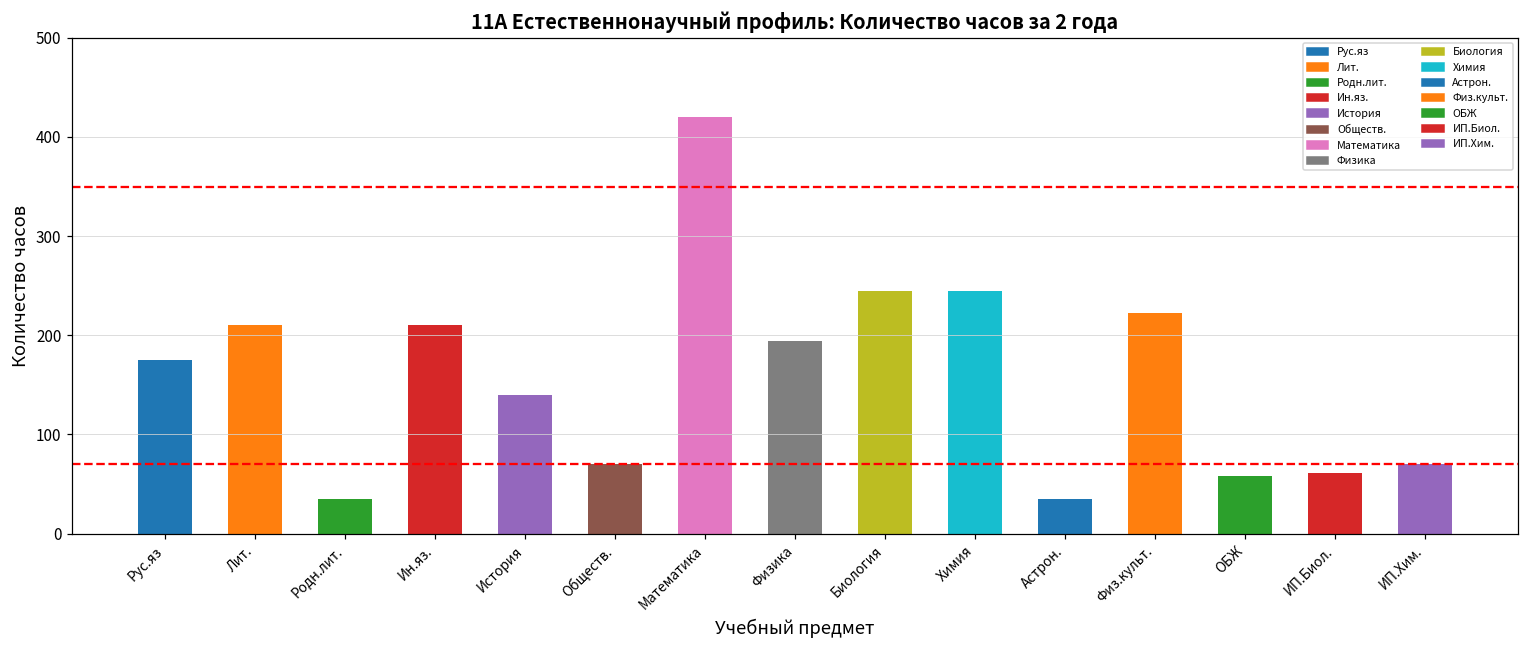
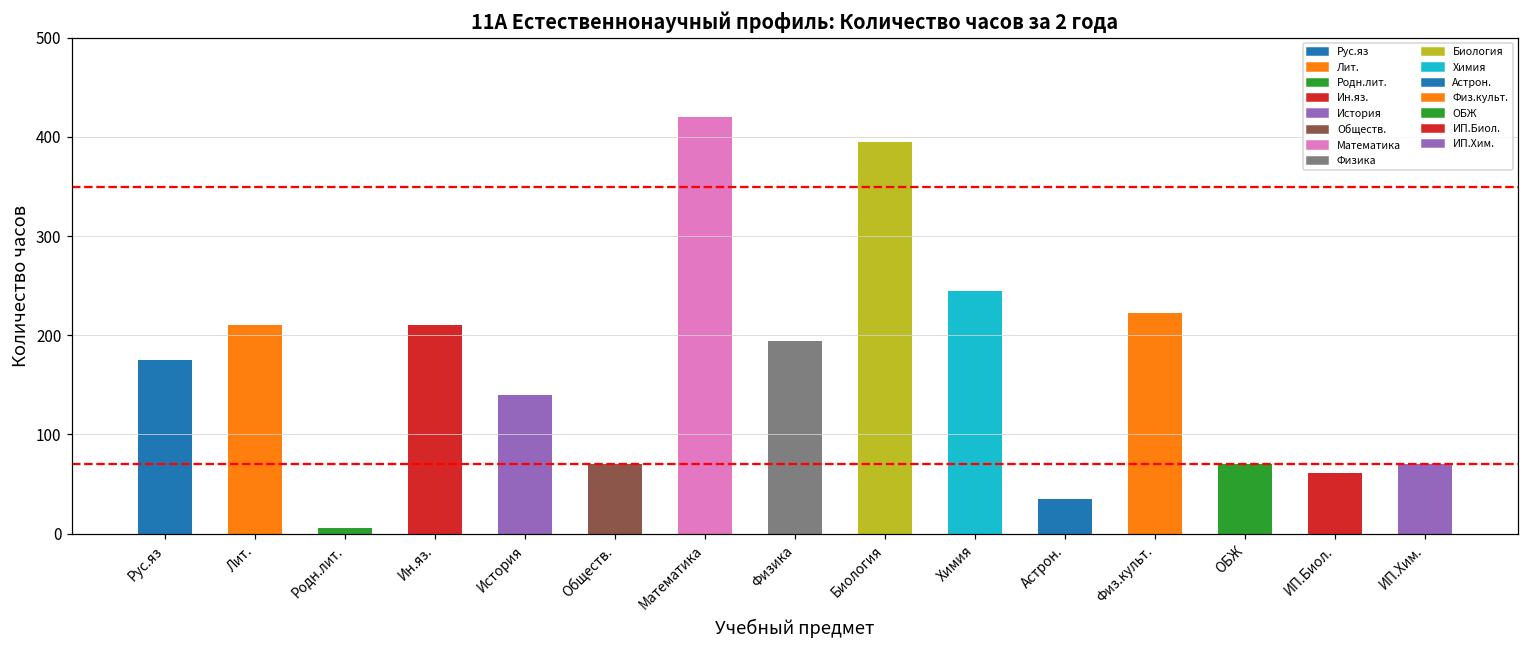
Родн.лит.: 40 -> 10
Биология: 250 -> 400
ОБЖ: 60 -> 70
